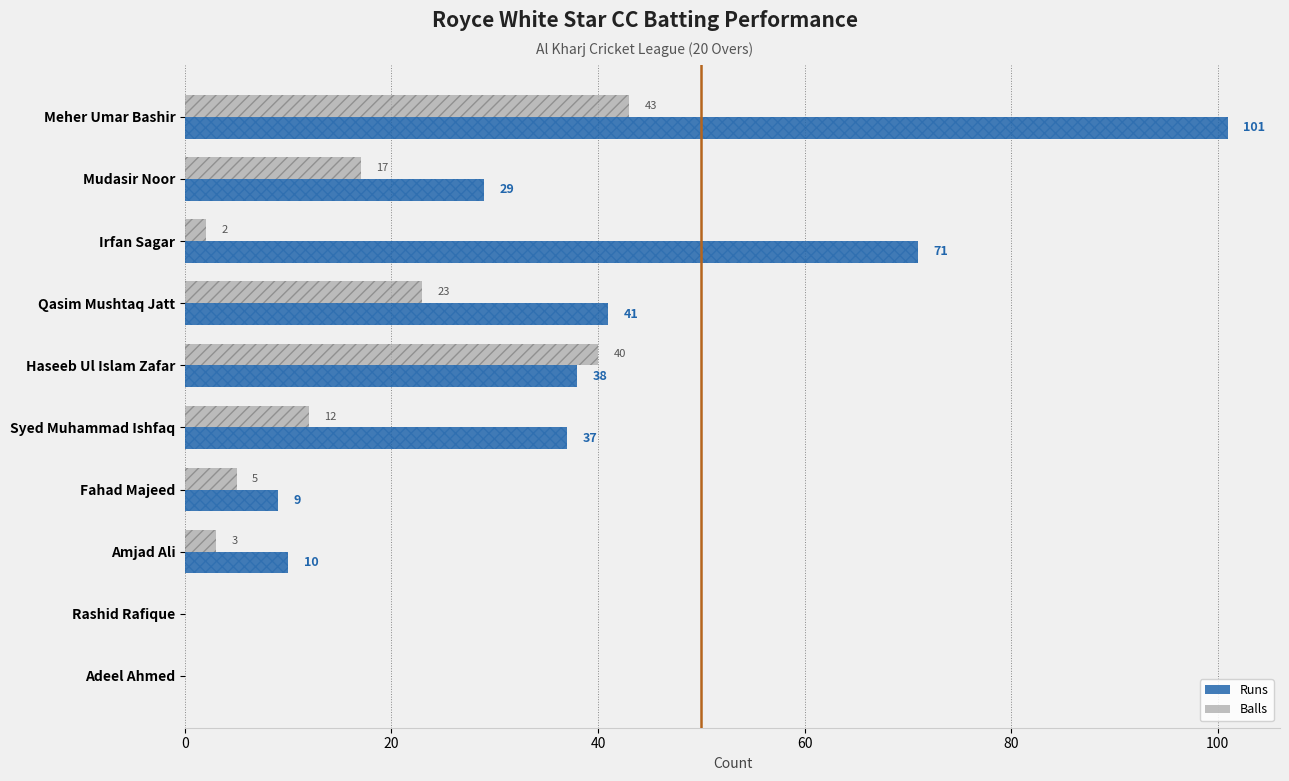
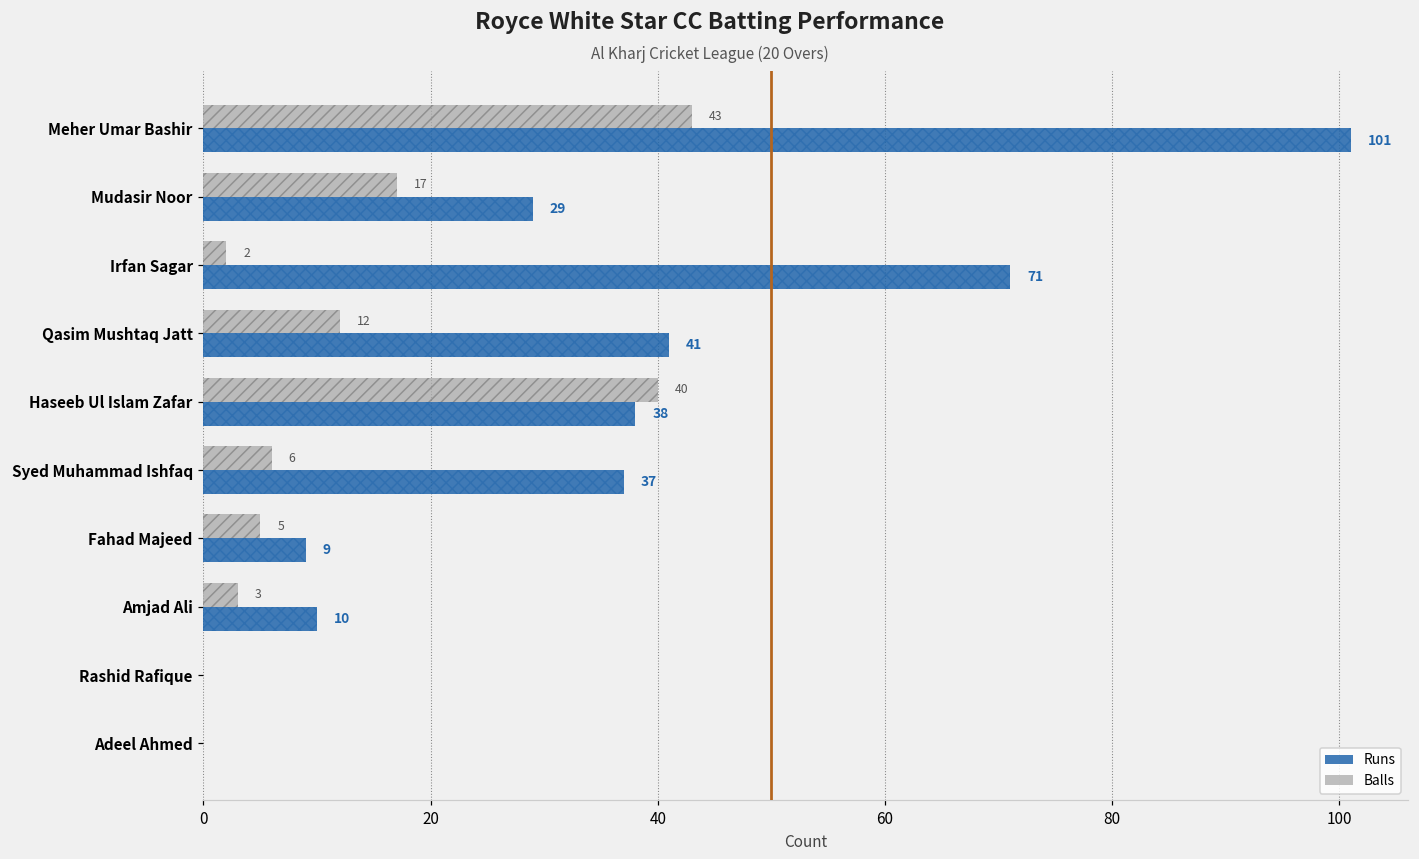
Balls, Qasim Mushtaq Jatt: 23 -> 12
Balls, Syed Muhammad Ishfaq: 12 -> 6
